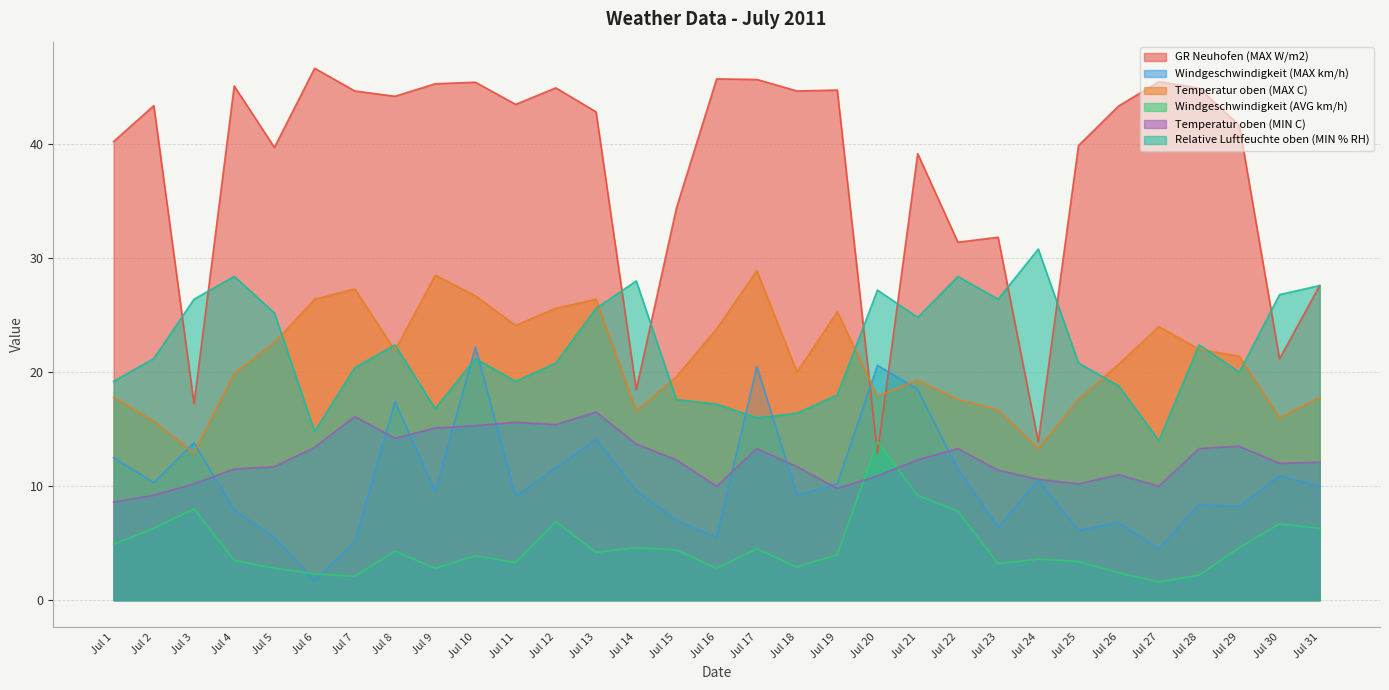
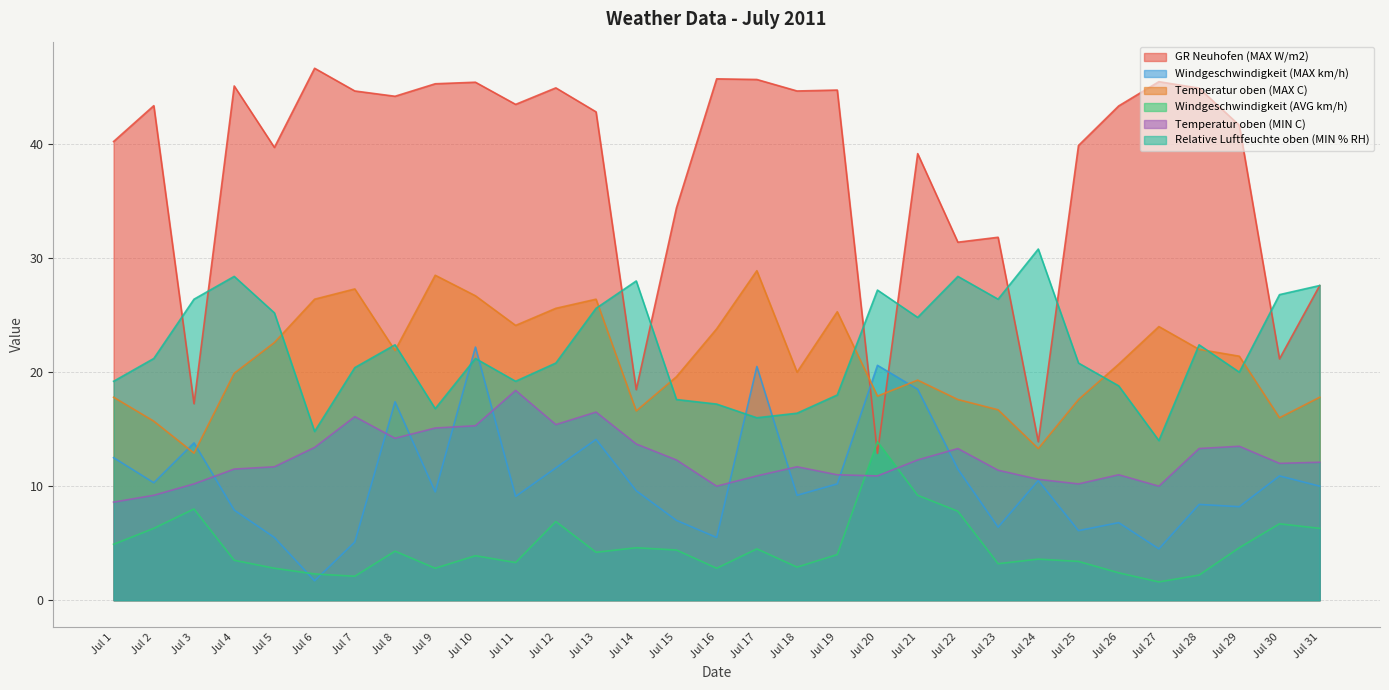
Temperatur oben (MIN C), Jul 11: 15.6 -> 18.4
Temperatur oben (MIN C), Jul 17: 13.3 -> 10.9
Temperatur oben (MIN C), Jul 19: 9.8 -> 11.0
